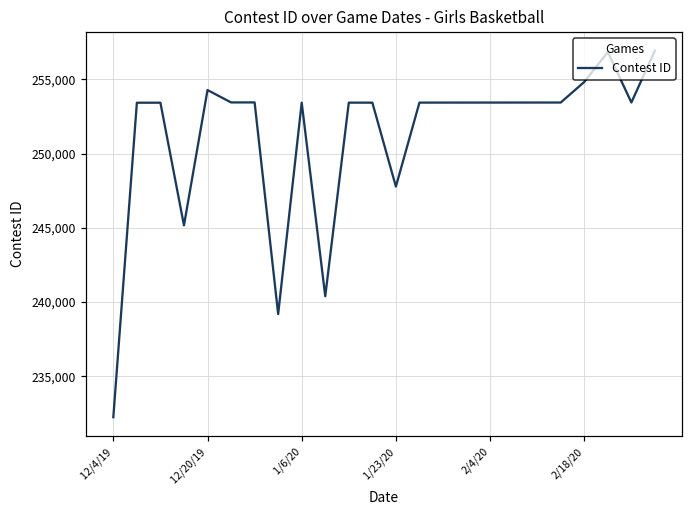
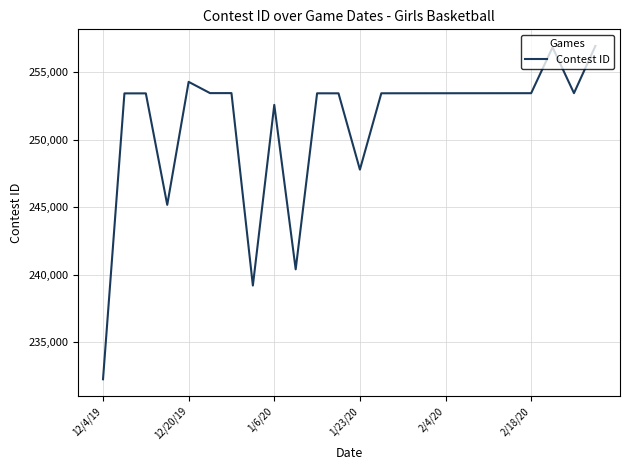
1/6/20: 253,400 -> 252,600
2/18/20: 254,800 -> 253,400
